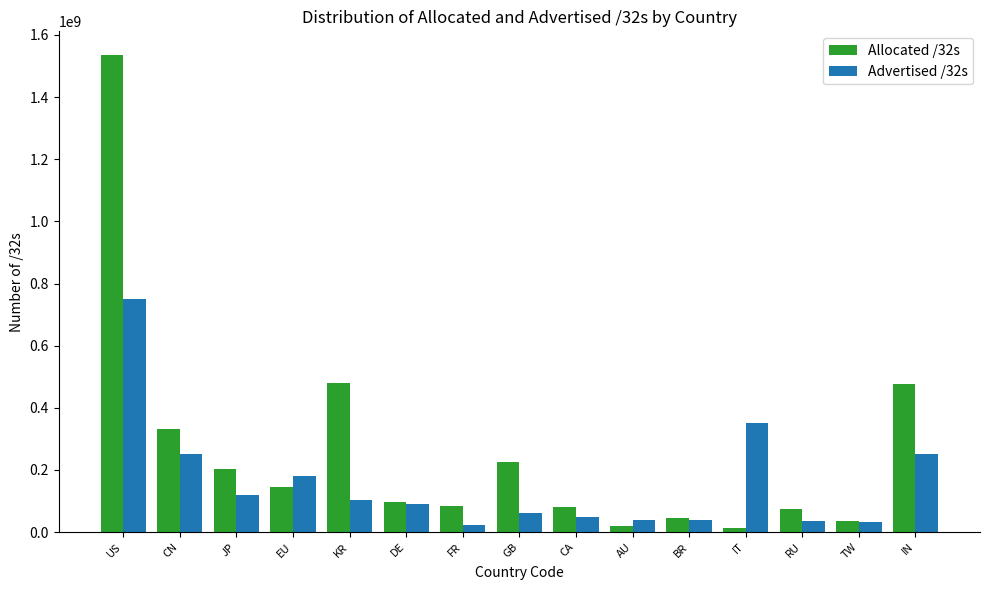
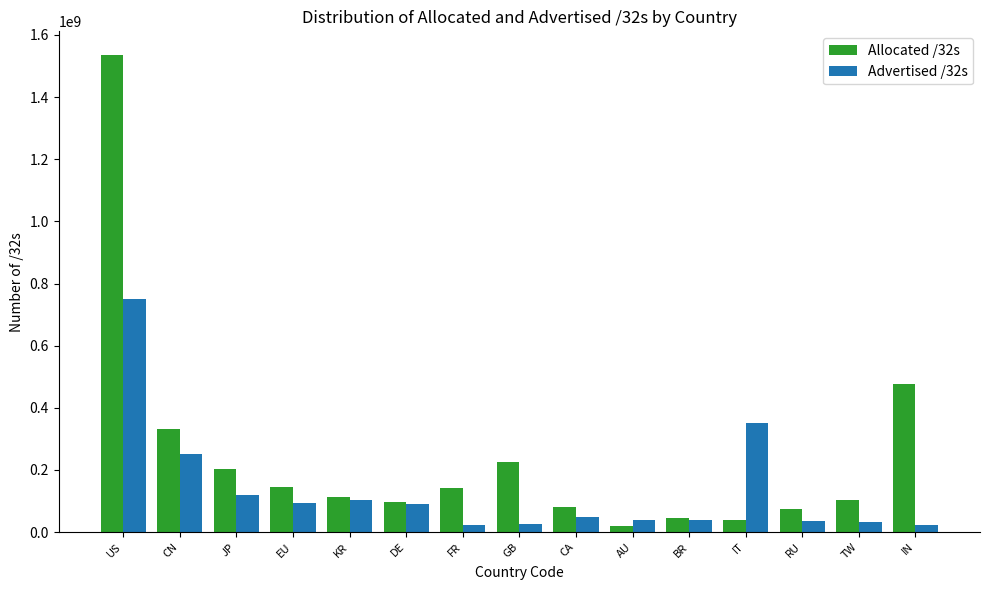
Advertised /32s, EU: 180000000 -> 90000000
Allocated /32s, KR: 480000000 -> 110000000
Allocated /32s, FR: 80000000 -> 140000000
Advertised /32s, GB: 60000000 -> 30000000
Allocated /32s, IT: 10000000 -> 40000000
Allocated /32s, TW: 40000000 -> 100000000
Advertised /32s, IN: 250000000 -> 20000000
